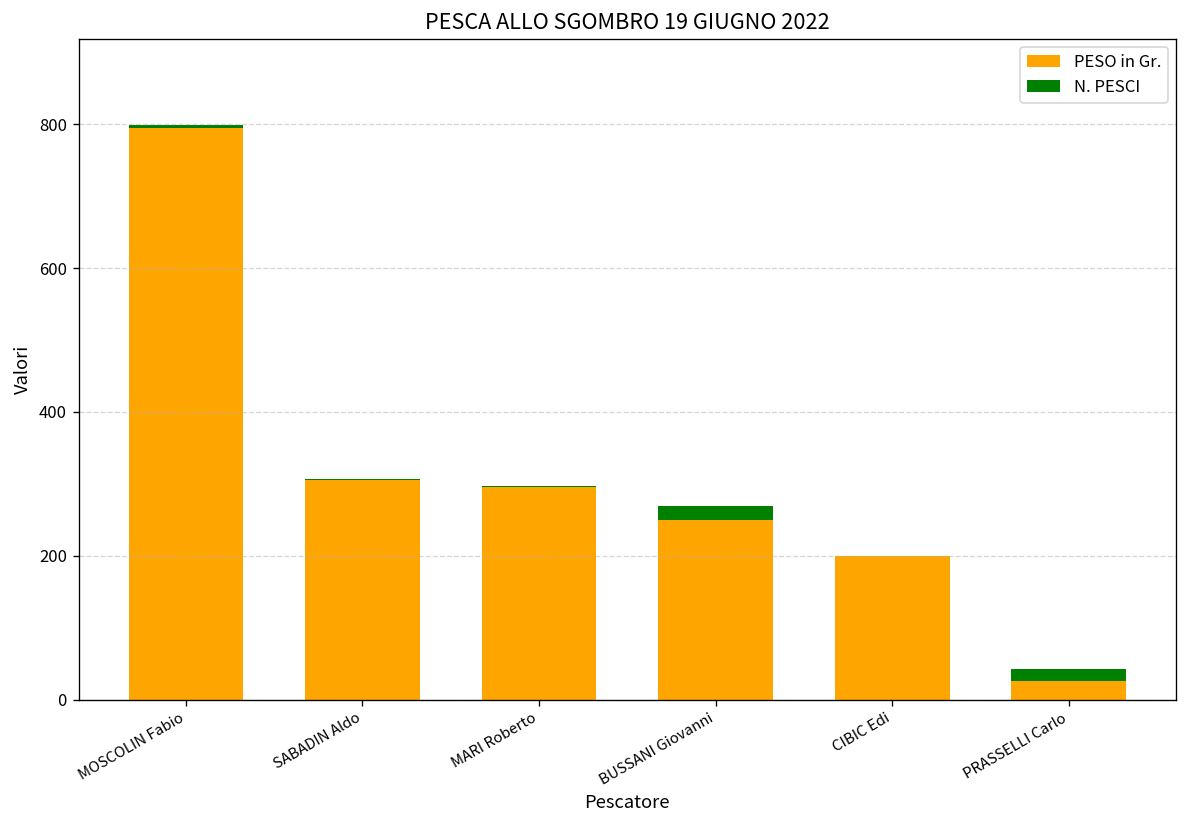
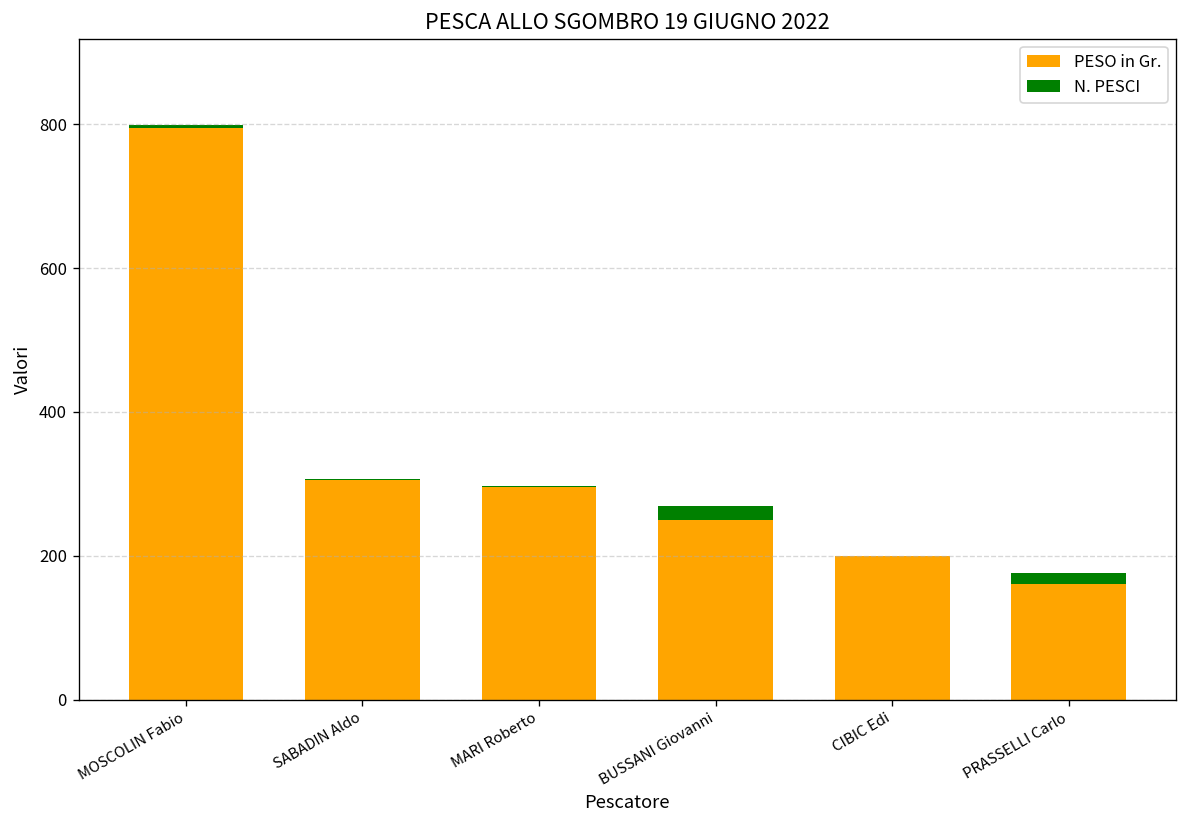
PESO in Gr., PRASSELLI Carlo: 30 -> 160
